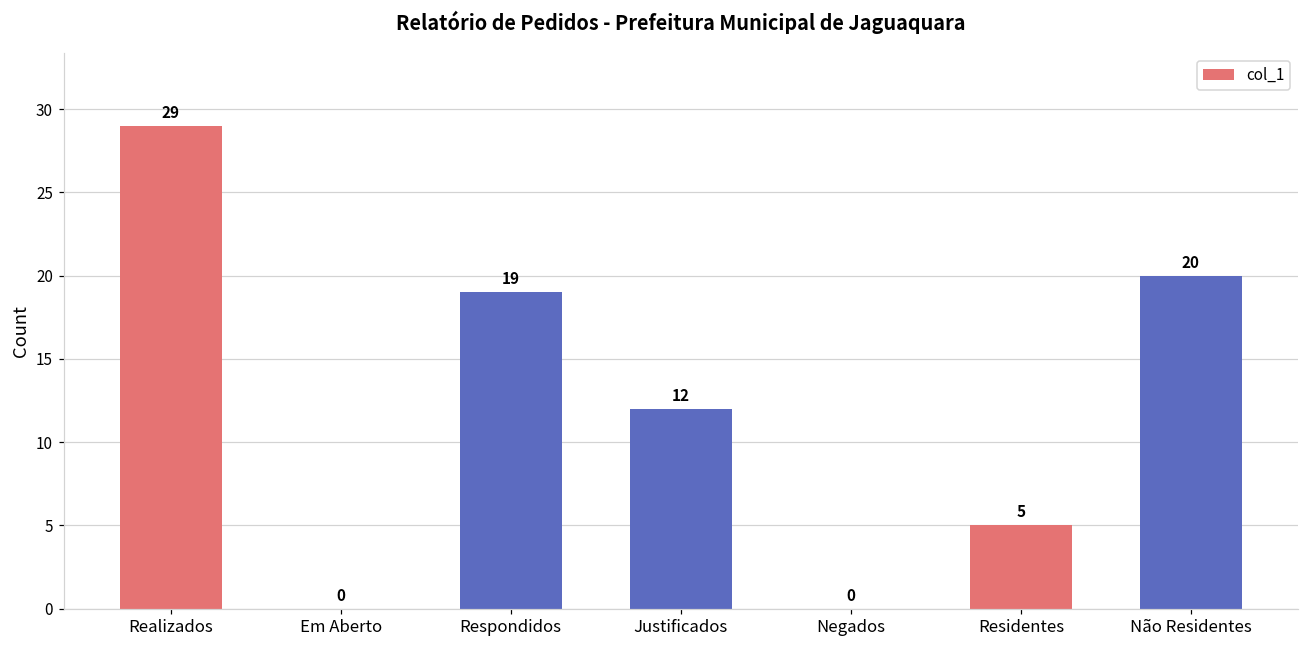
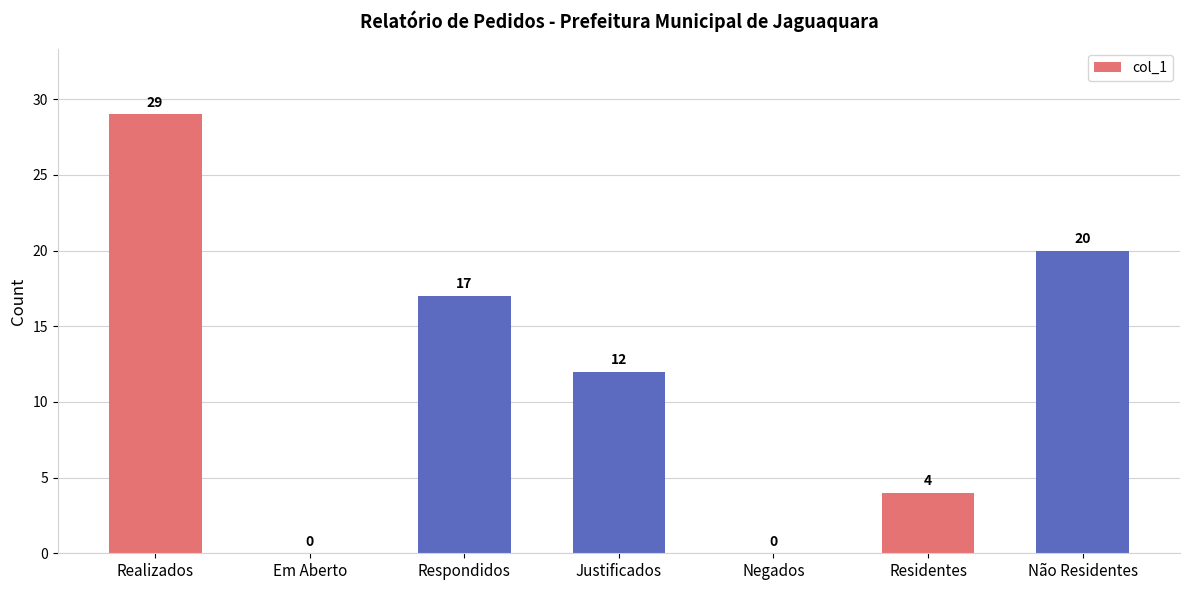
Respondidos: 19 -> 17
Residentes: 5 -> 4
